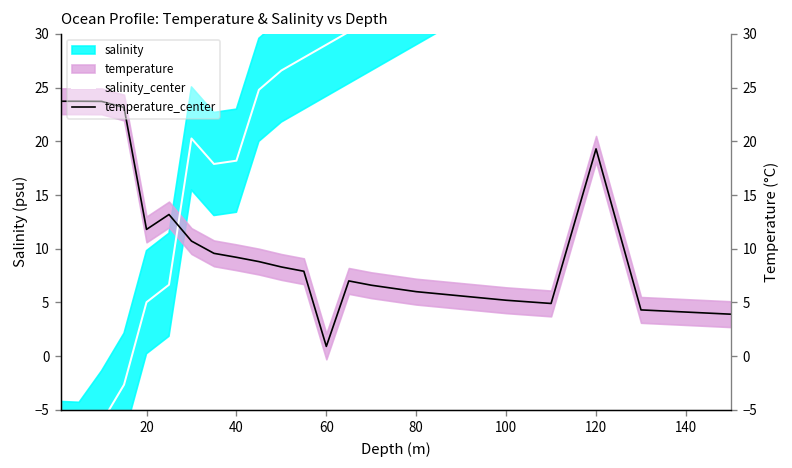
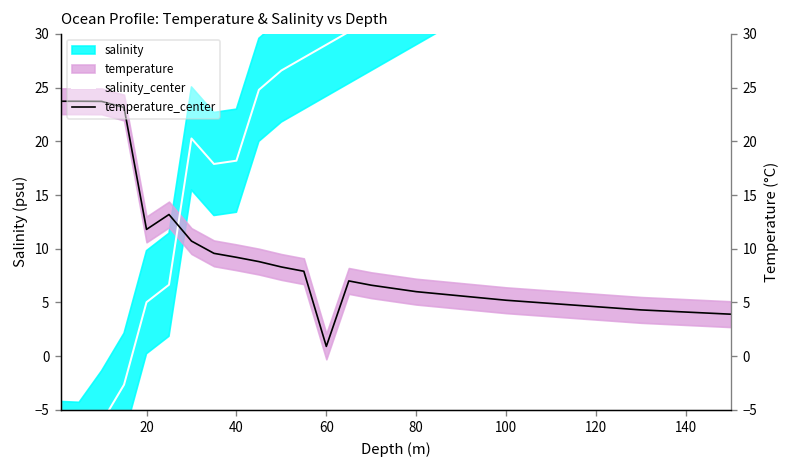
temperature_center, 120: 19 -> 5
